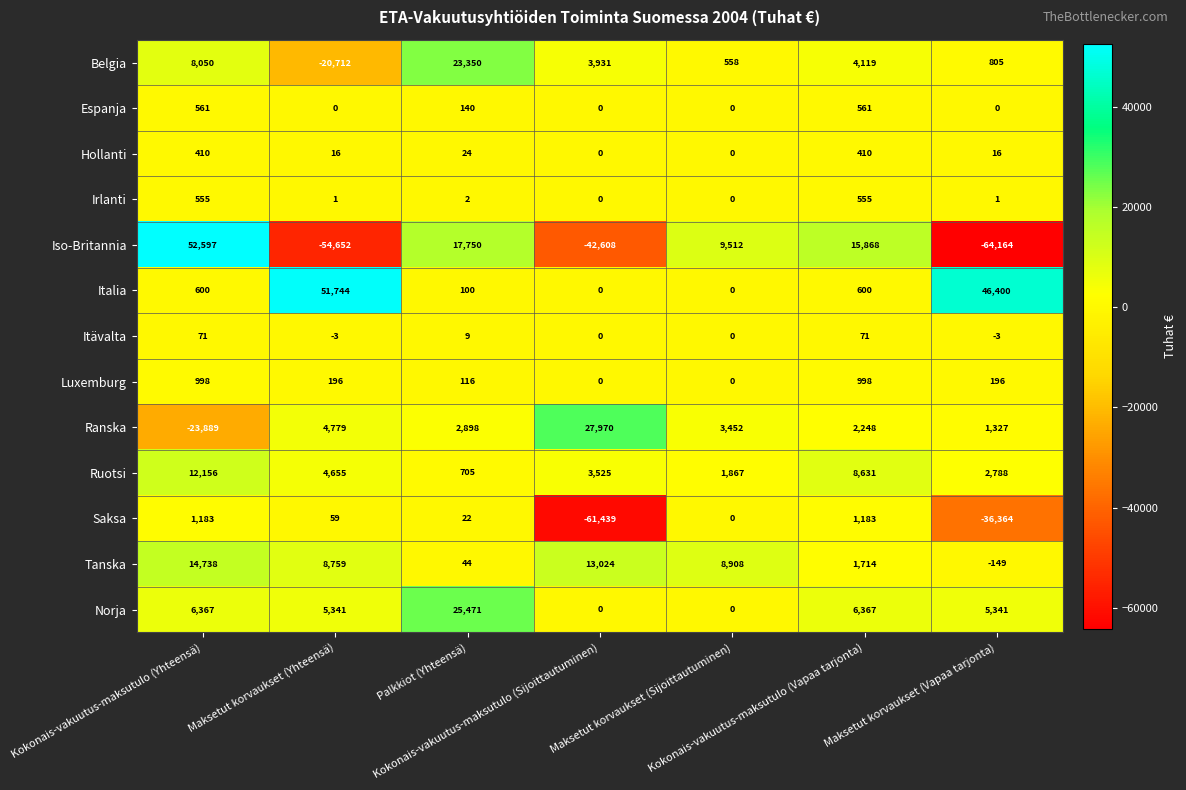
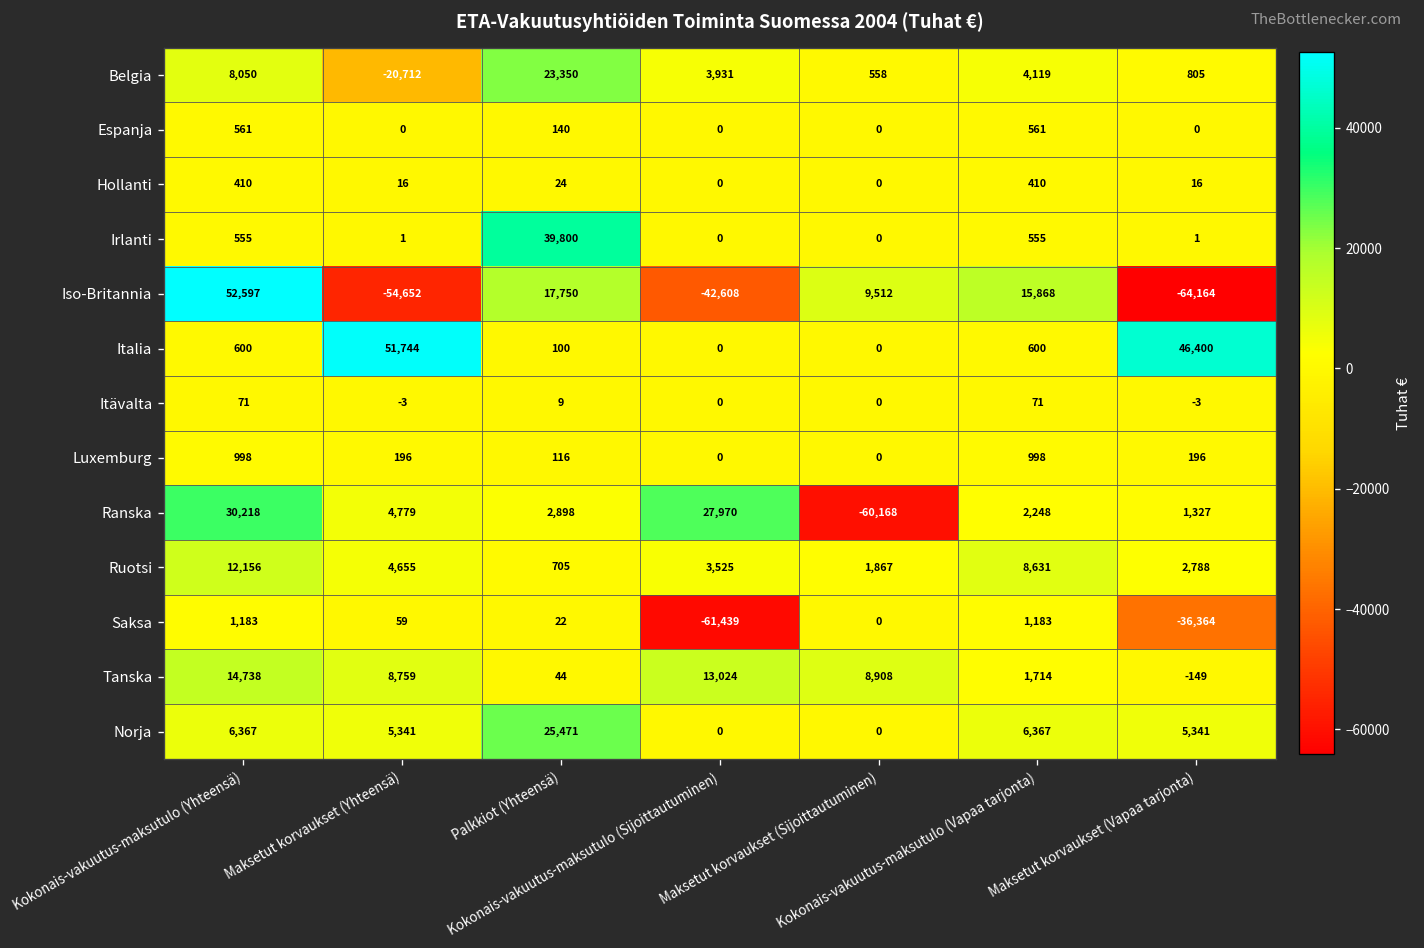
Irlanti, Palkkiot (Yhteensä): 2 -> 39,800
Ranska, Kokonais-vakuutus-maksutulo (Yhteensä): -23,889 -> 30,218
Ranska, Maksetut korvaukset (Sijoittautuminen): 3,452 -> -60,168
